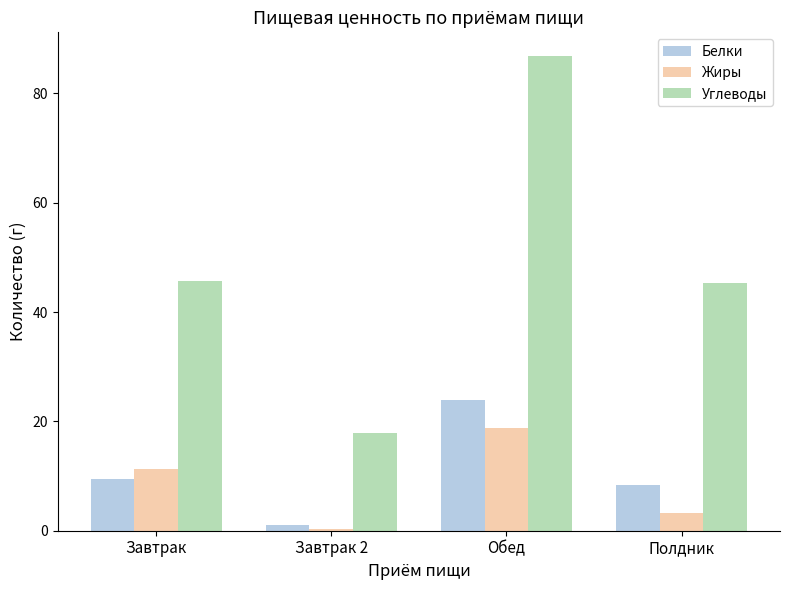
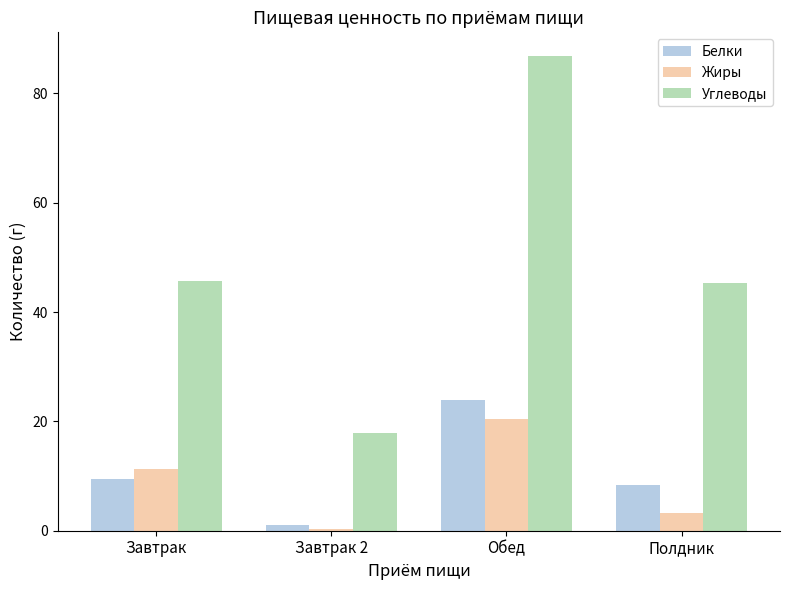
Жиры, Обед: 19 -> 20
